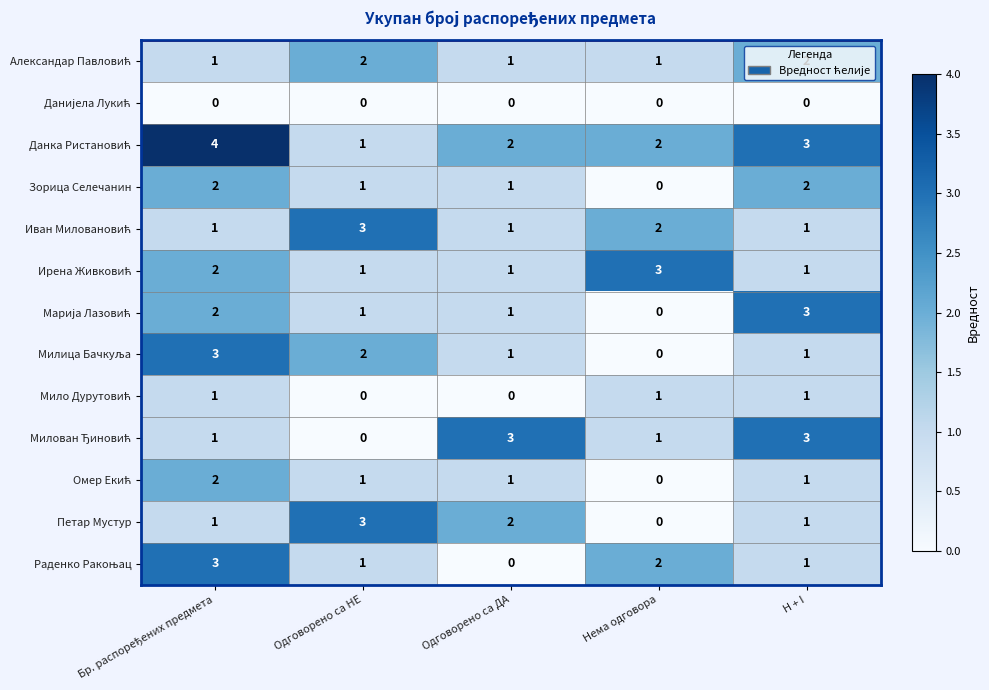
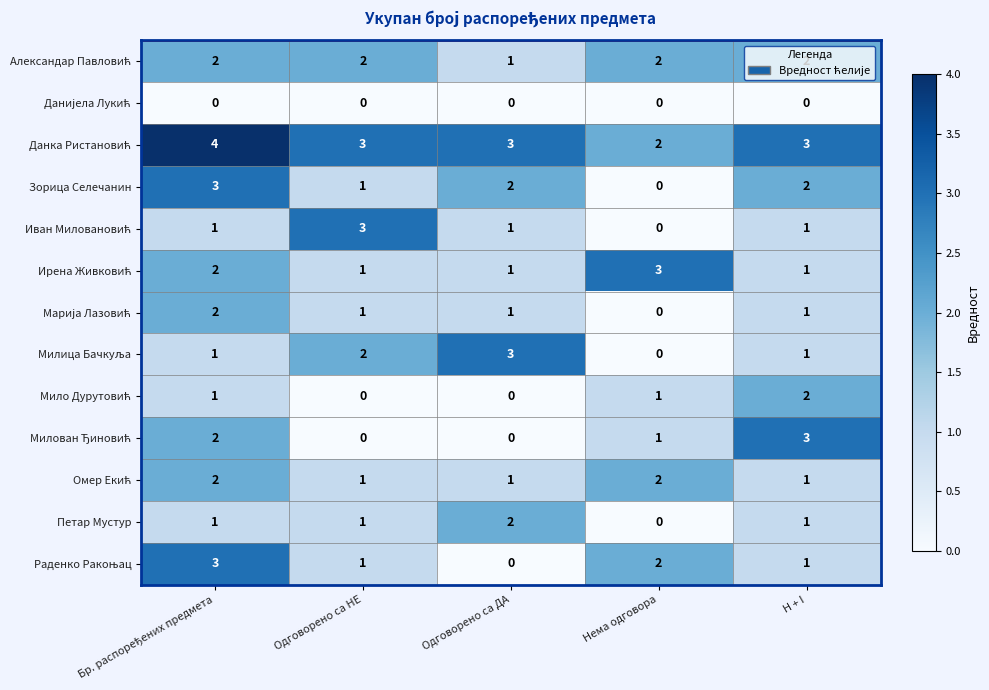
Александар Павловић, Бр. распоређених предмета: 1 -> 2
Александар Павловић, Нема одговора: 1 -> 2
Данка Ристановић, Одговорено са НЕ: 1 -> 3
Данка Ристановић, Одговорено са ДА: 2 -> 3
Зорица Селечанин, Бр. распоређених предмета: 2 -> 3
Зорица Селечанин, Одговорено са ДА: 1 -> 2
Иван Миловановић, Нема одговора: 2 -> 0
Марија Лазовић, H + I: 3 -> 1
Милица Бачкуља, Бр. распоређених предмета: 3 -> 1
Милица Бачкуља, Одговорено са ДА: 1 -> 3
Мило Дурутовић, H + I: 1 -> 2
Милован Ђиновић, Бр. распоређених предмета: 1 -> 2
Милован Ђиновић, Одговорено са ДА: 3 -> 0
Омер Екић, Нема одговора: 0 -> 2
Петар Мустур, Одговорено са НЕ: 3 -> 1
